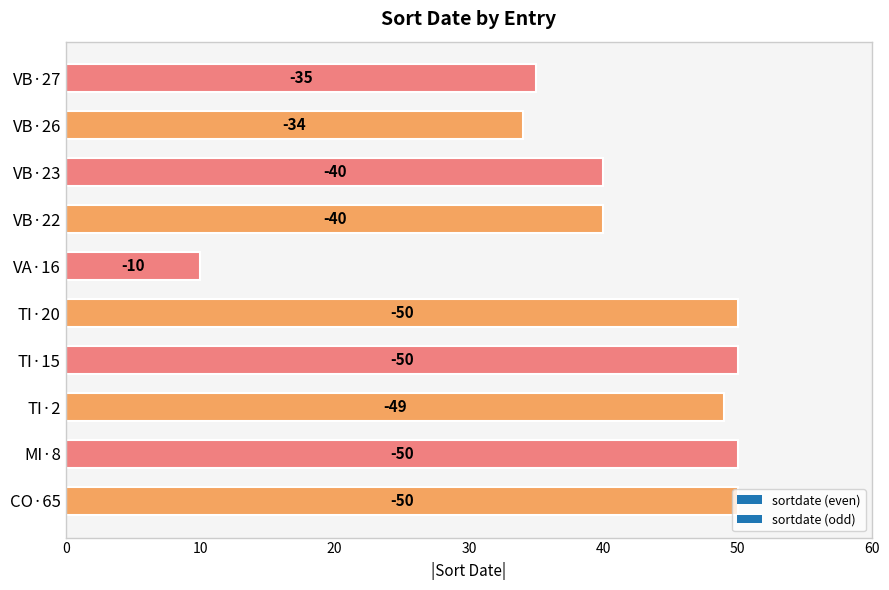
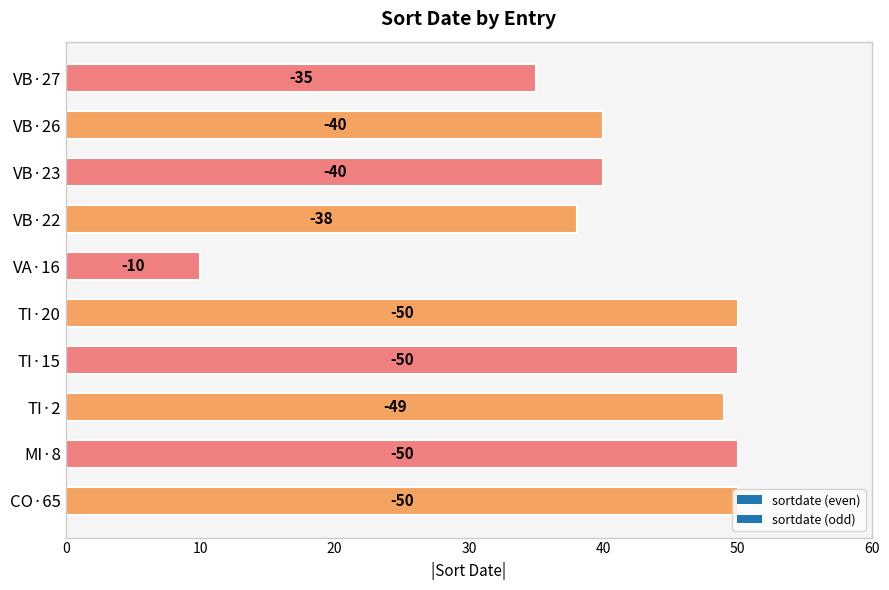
VB·26: -34 -> -40
VB·22: -40 -> -38
